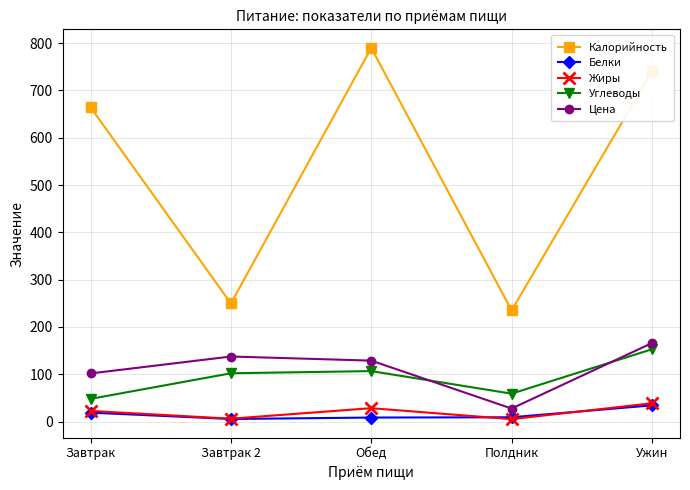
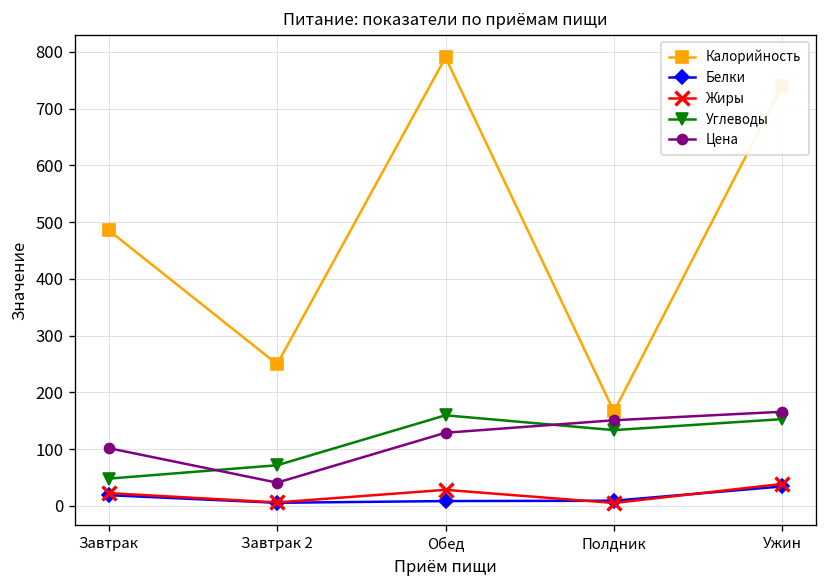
Калорийность, Завтрак: 660 -> 490
Углеводы, Завтрак 2: 100 -> 70
Цена, Завтрак 2: 140 -> 40
Углеводы, Обед: 110 -> 160
Калорийность, Полдник: 240 -> 170
Углеводы, Полдник: 60 -> 130
Цена, Полдник: 30 -> 150
